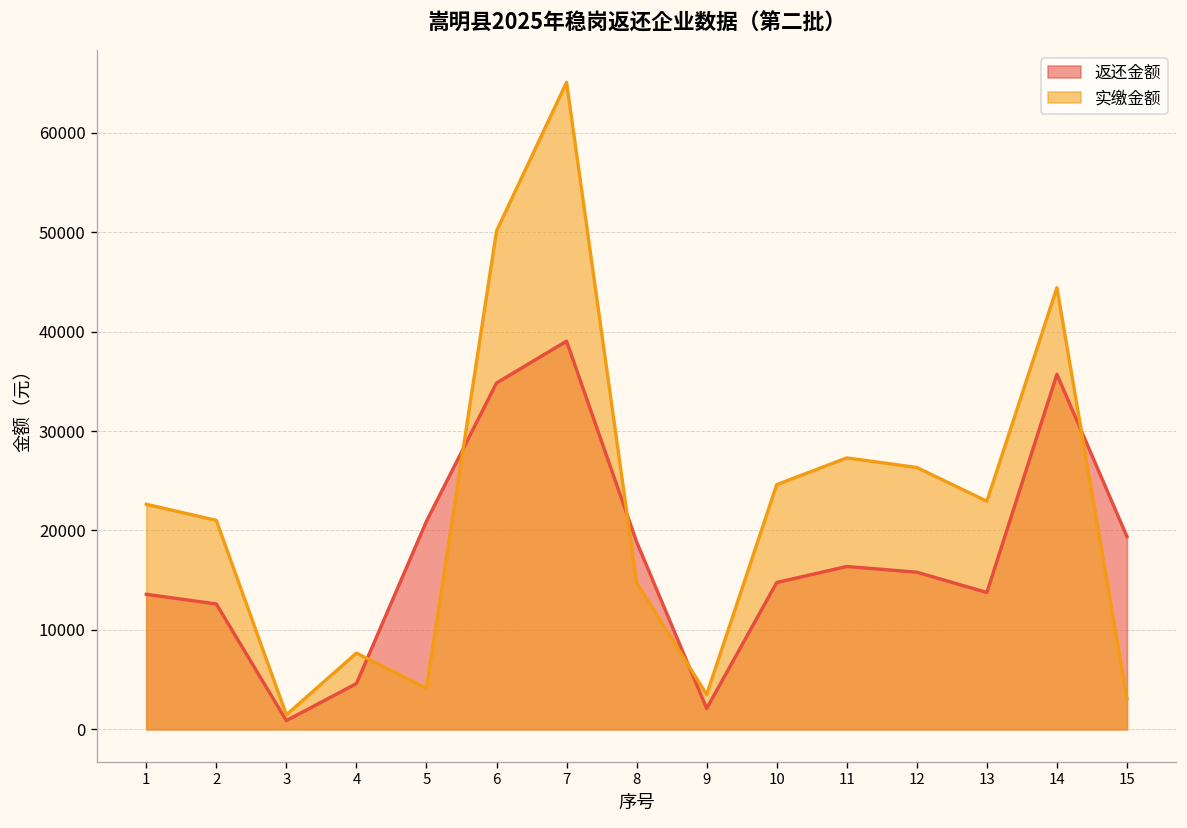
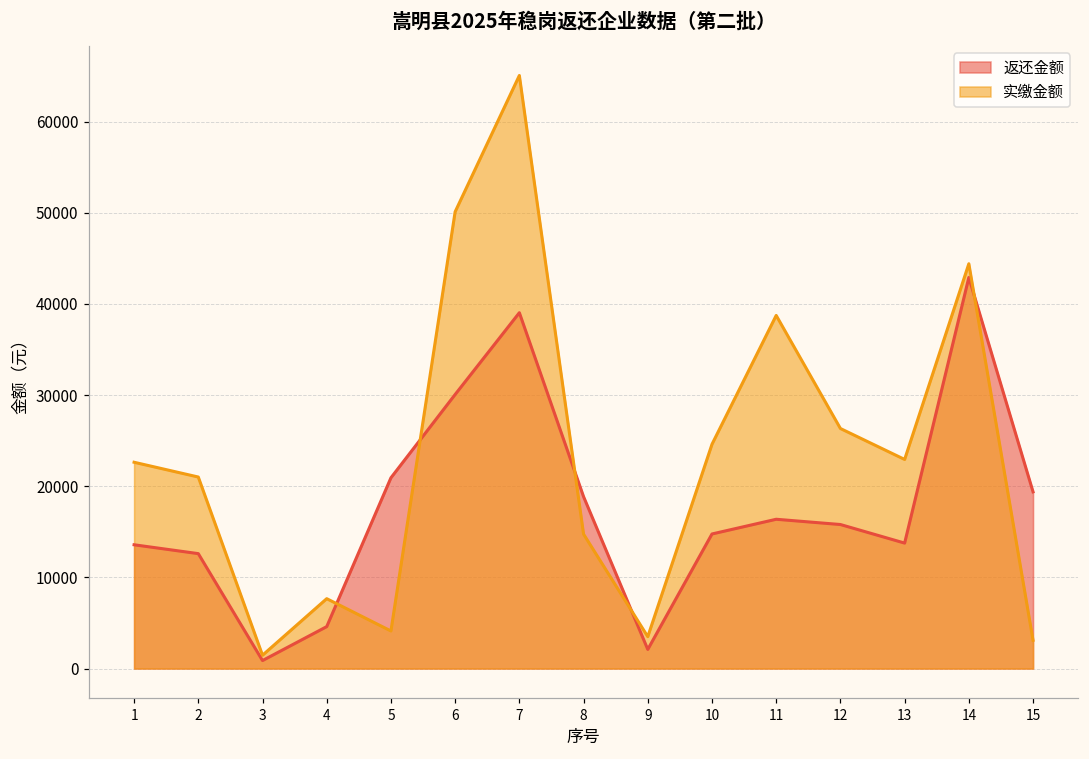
返还金额, 6: 35000 -> 30000
实缴金额, 11: 27000 -> 39000
返还金额, 14: 36000 -> 43000
